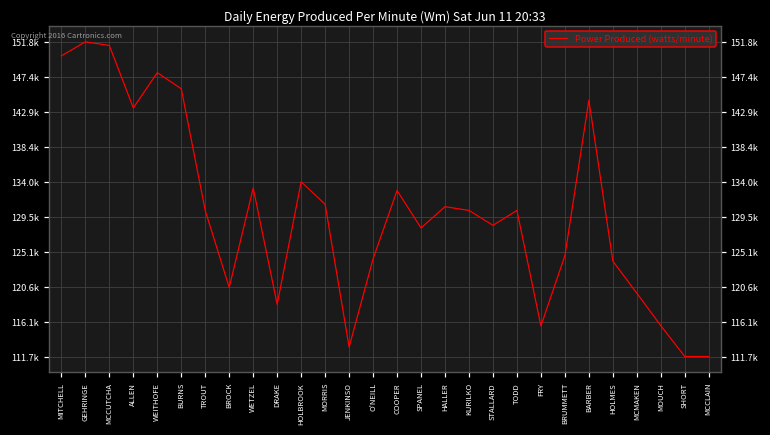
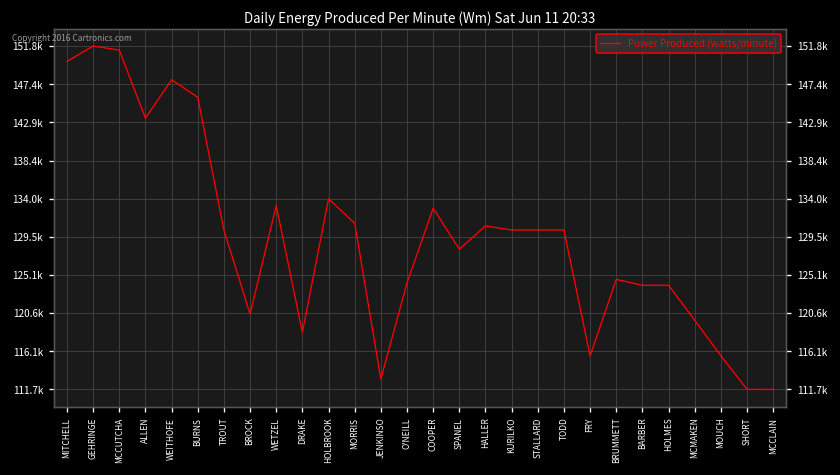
STALLARD: 128000 -> 130000
BARBER: 144000 -> 124000
